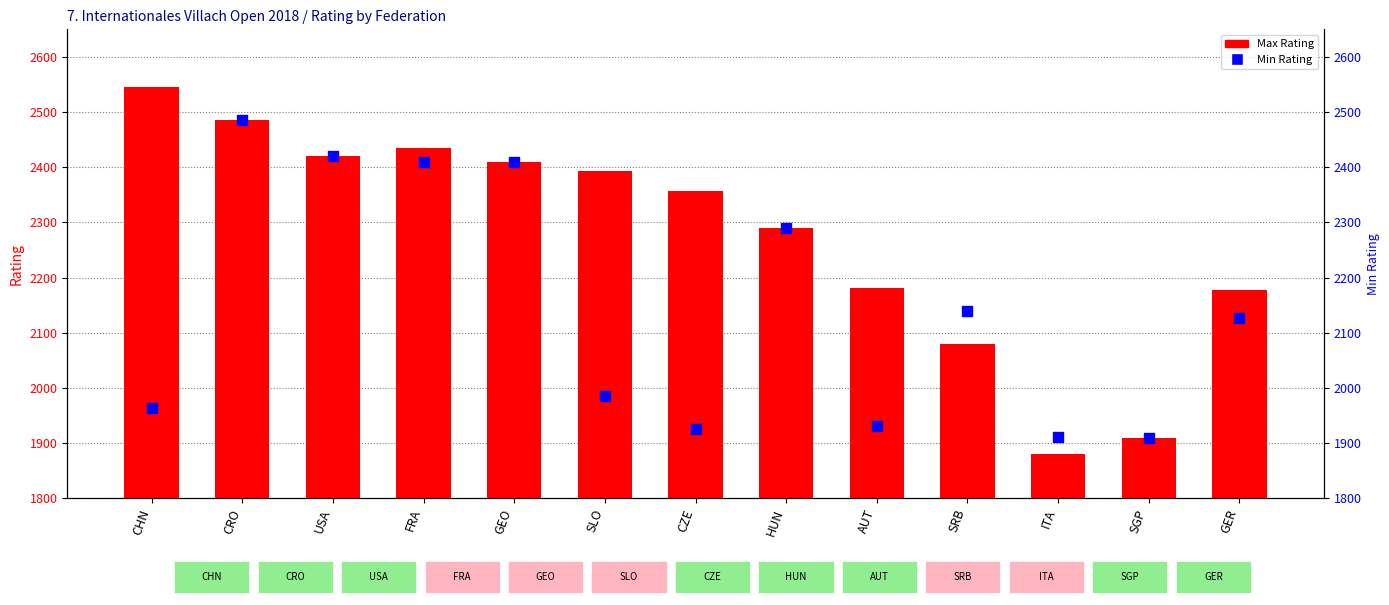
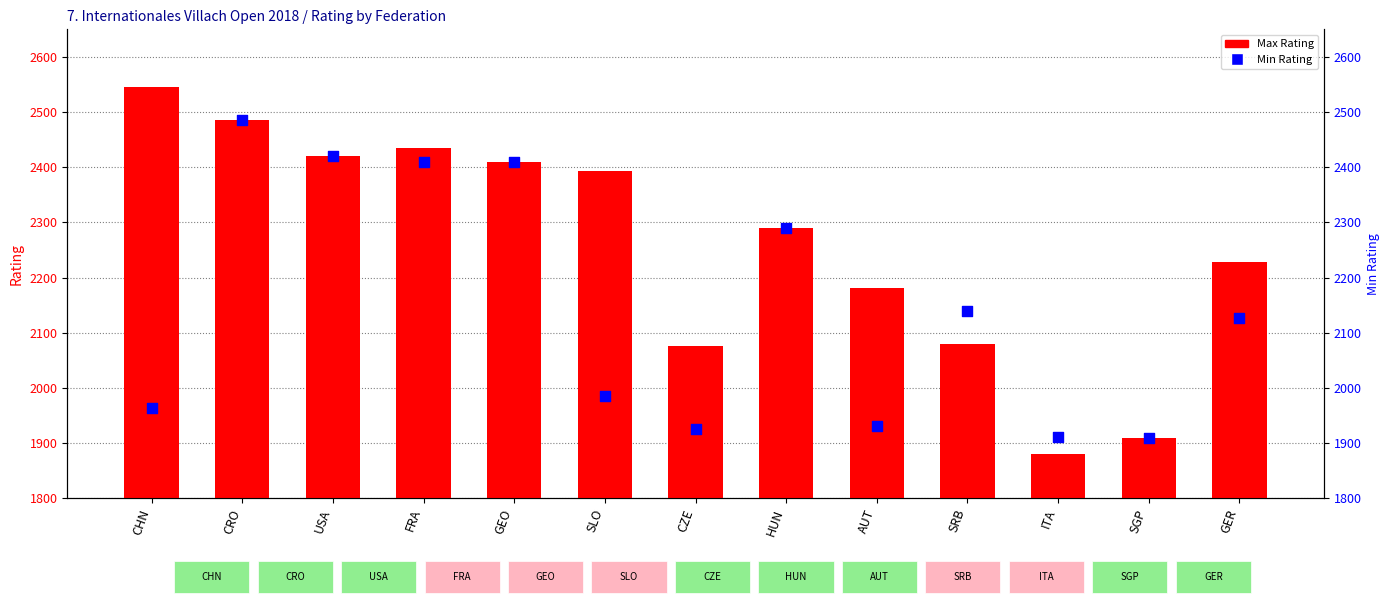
Max Rating, CZE: 2360 -> 2080
Max Rating, GER: 2180 -> 2230
